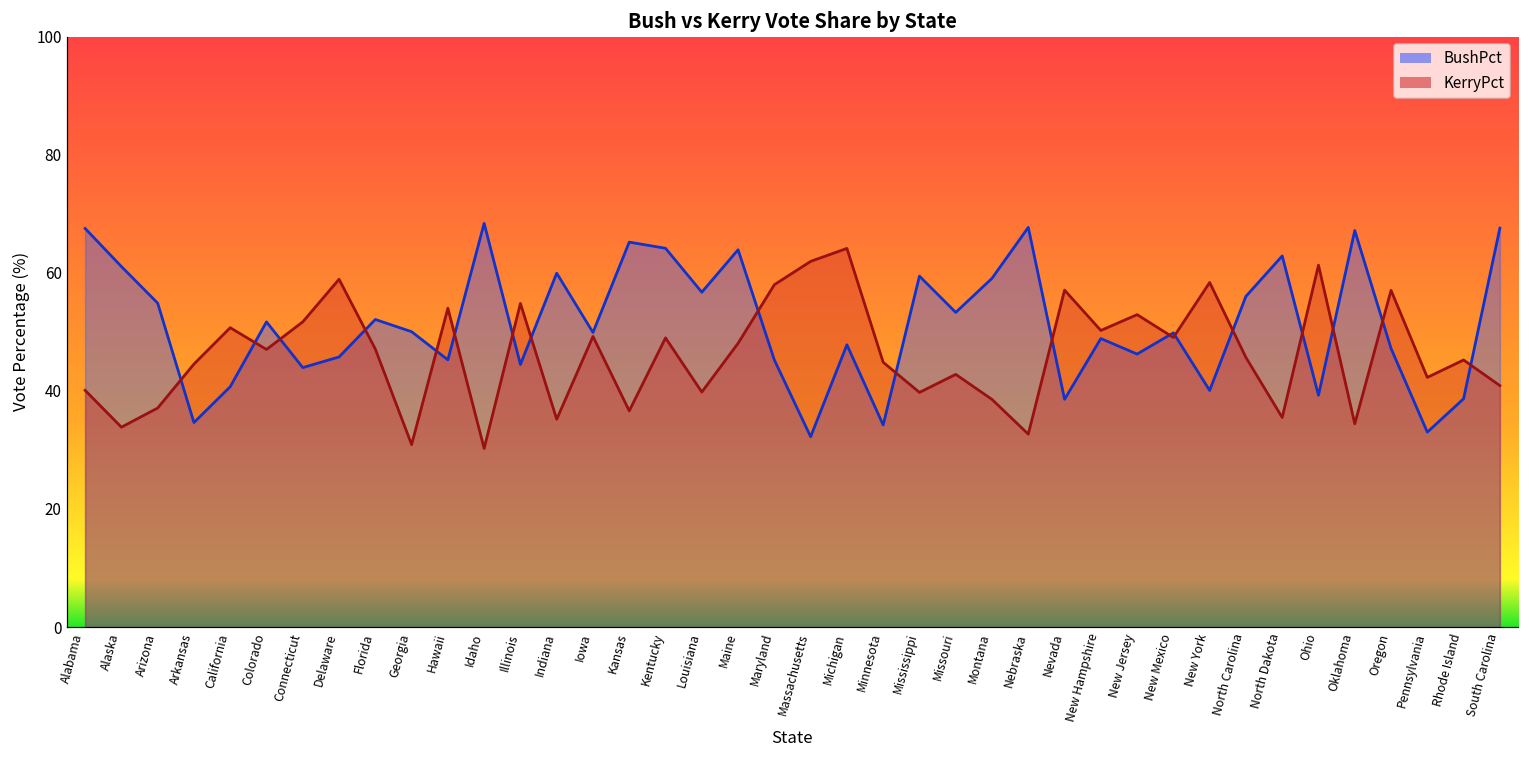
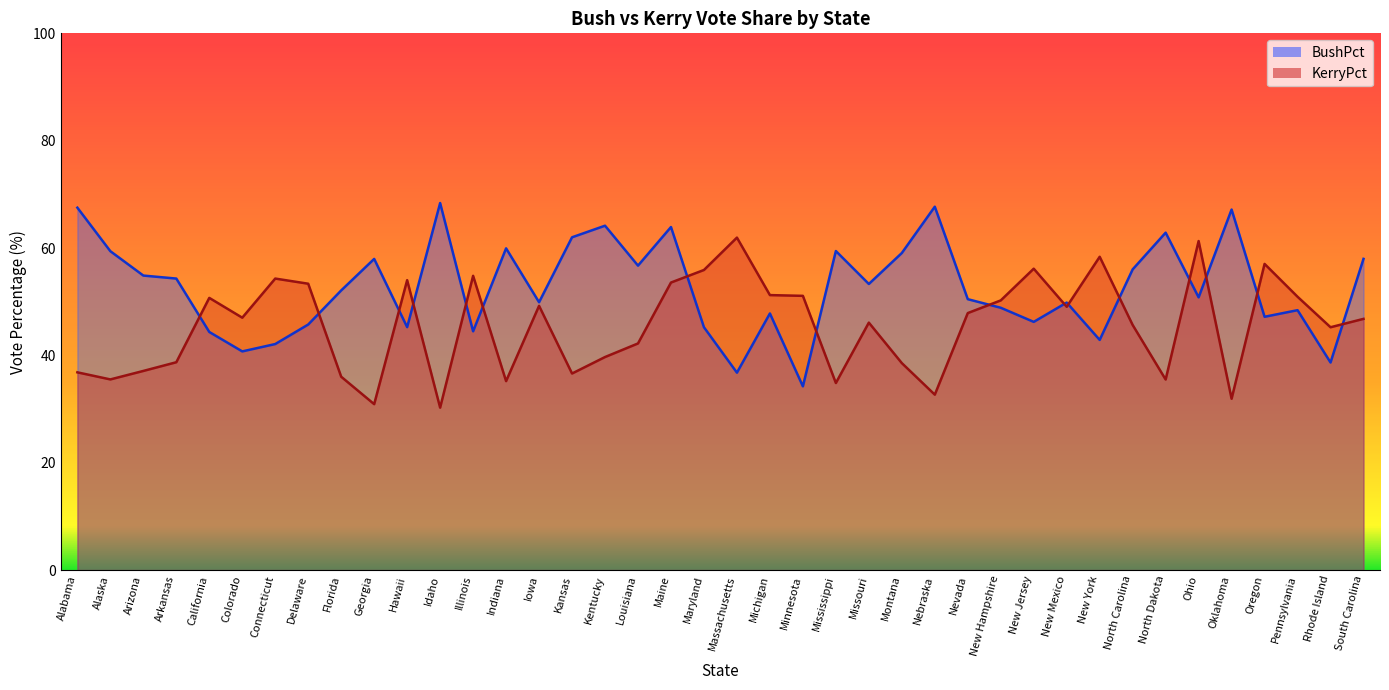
KerryPct, Alabama: 40 -> 37
BushPct, Alaska: 61 -> 59
KerryPct, Alaska: 34 -> 36
BushPct, Arkansas: 35 -> 54
KerryPct, Arkansas: 45 -> 39
BushPct, California: 41 -> 44
BushPct, Colorado: 52 -> 41
BushPct, Connecticut: 44 -> 42
KerryPct, Connecticut: 52 -> 54
KerryPct, Delaware: 59 -> 53
KerryPct, Florida: 47 -> 36
BushPct, Georgia: 50 -> 58
BushPct, Kansas: 65 -> 62
KerryPct, Kentucky: 49 -> 40
KerryPct, Louisiana: 40 -> 42
KerryPct, Maine: 48 -> 54
KerryPct, Maryland: 58 -> 56
BushPct, Massachusetts: 32 -> 37
KerryPct, Michigan: 64 -> 51
KerryPct, Minnesota: 45 -> 51
KerryPct, Mississippi: 40 -> 35
KerryPct, Missouri: 43 -> 46
BushPct, Nevada: 39 -> 50
KerryPct, Nevada: 57 -> 48
KerryPct, New Jersey: 53 -> 56
BushPct, New York: 40 -> 43
BushPct, Ohio: 39 -> 51
KerryPct, Oklahoma: 34 -> 32
BushPct, Pennsylvania: 33 -> 48
KerryPct, Pennsylvania: 42 -> 51
BushPct, South Carolina: 68 -> 58
KerryPct, South Carolina: 41 -> 47
